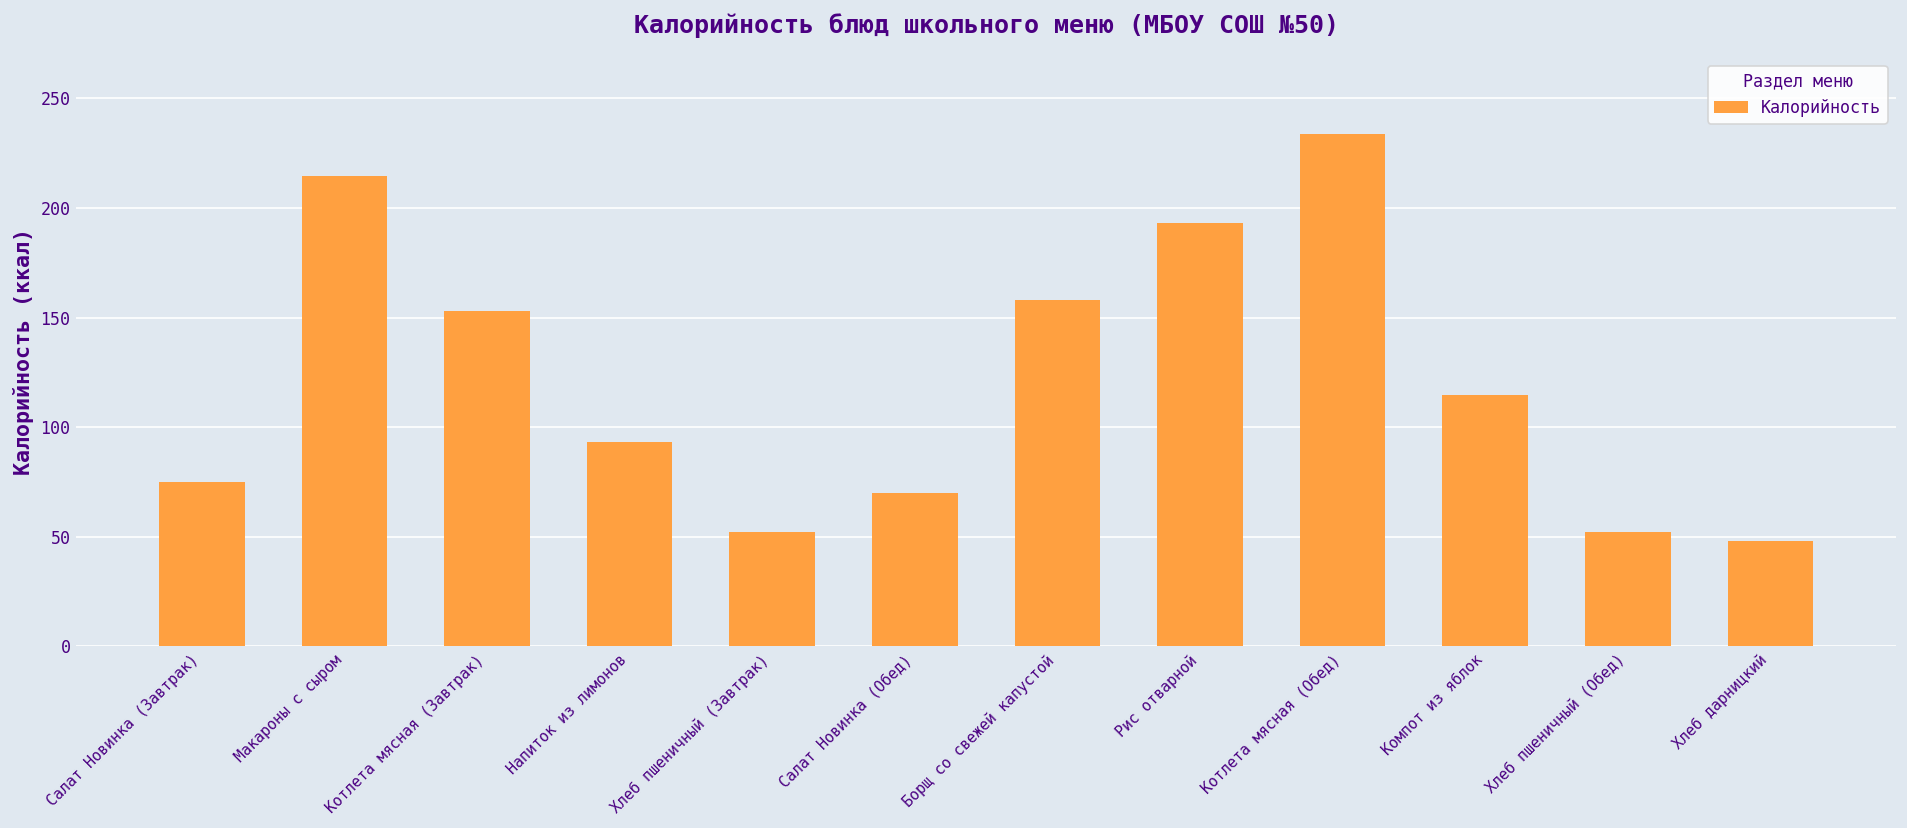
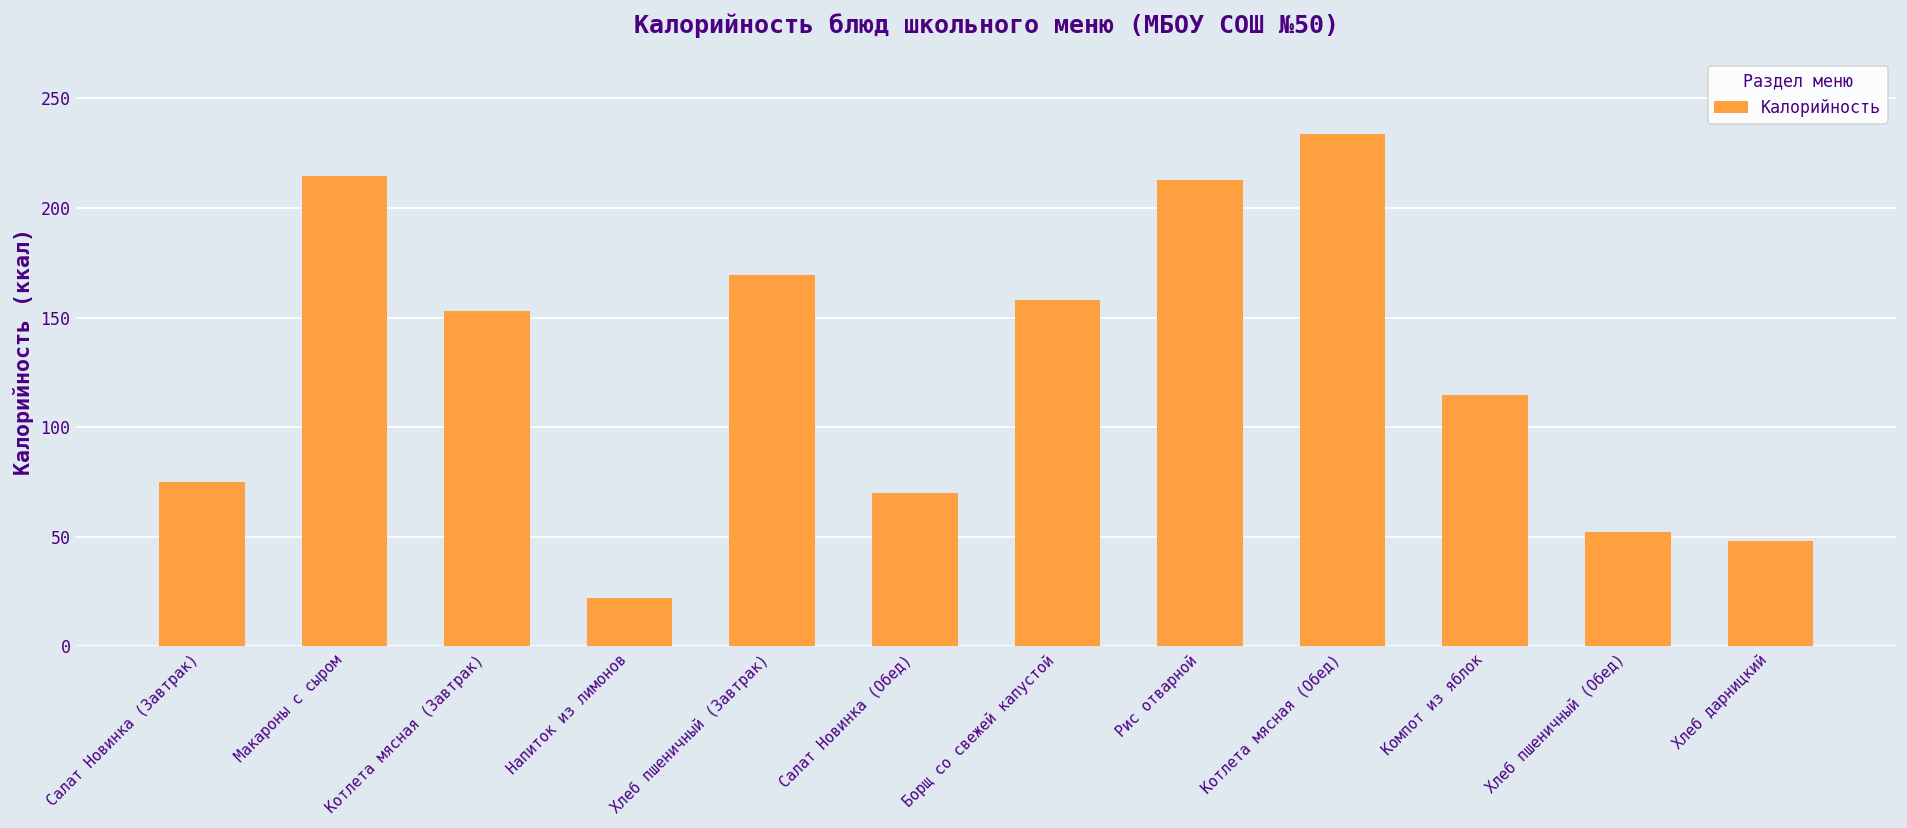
Напиток из лимонов: 93 -> 22
Хлеб пшеничный (Завтрак): 52 -> 169
Рис отварной: 193 -> 213
